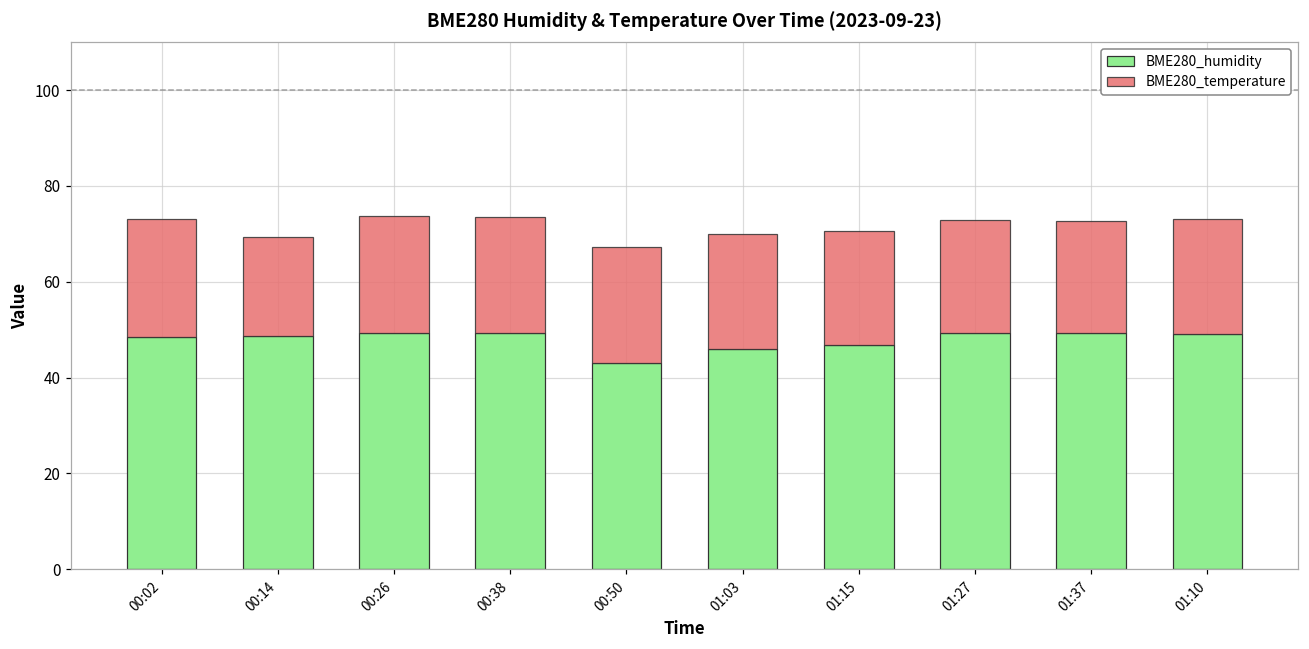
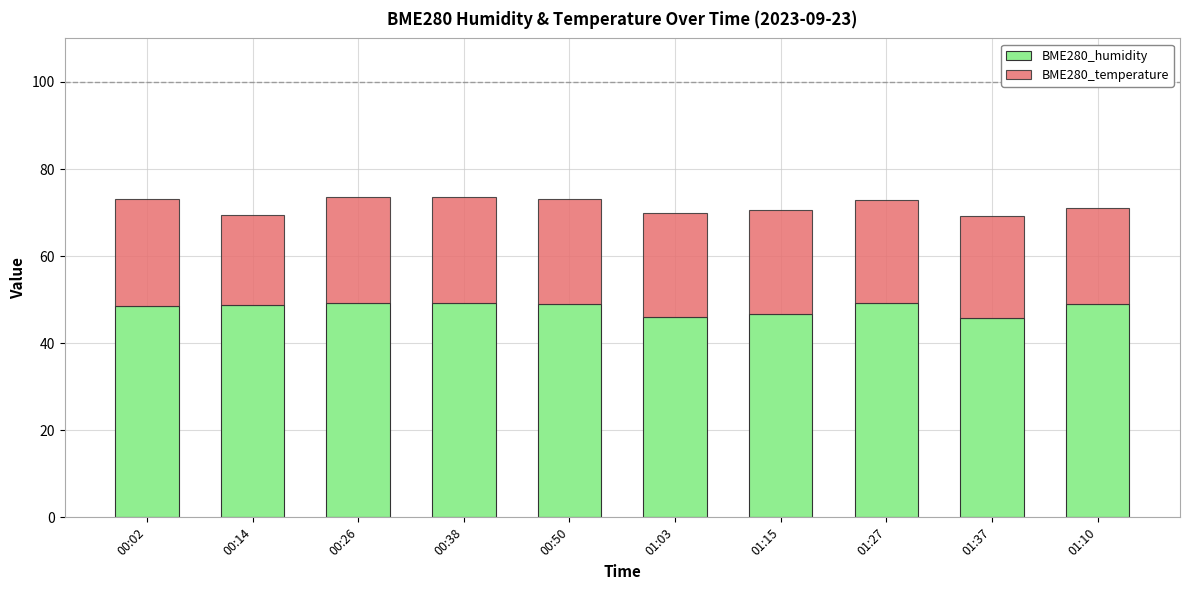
BME280_humidity, 00:50: 43 -> 49
BME280_humidity, 01:37: 49 -> 46
BME280_temperature, 01:10: 24 -> 22
